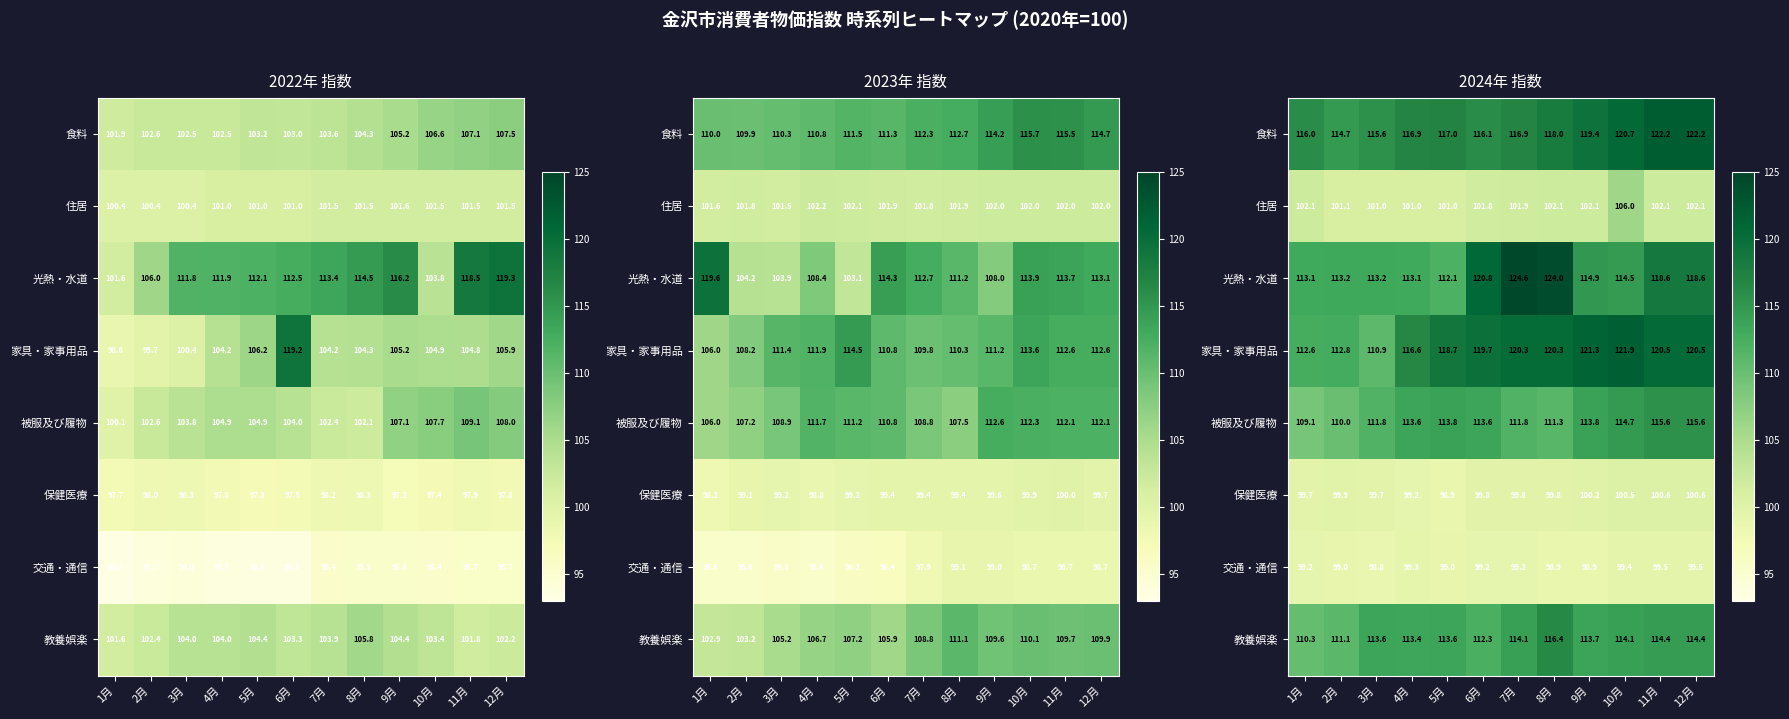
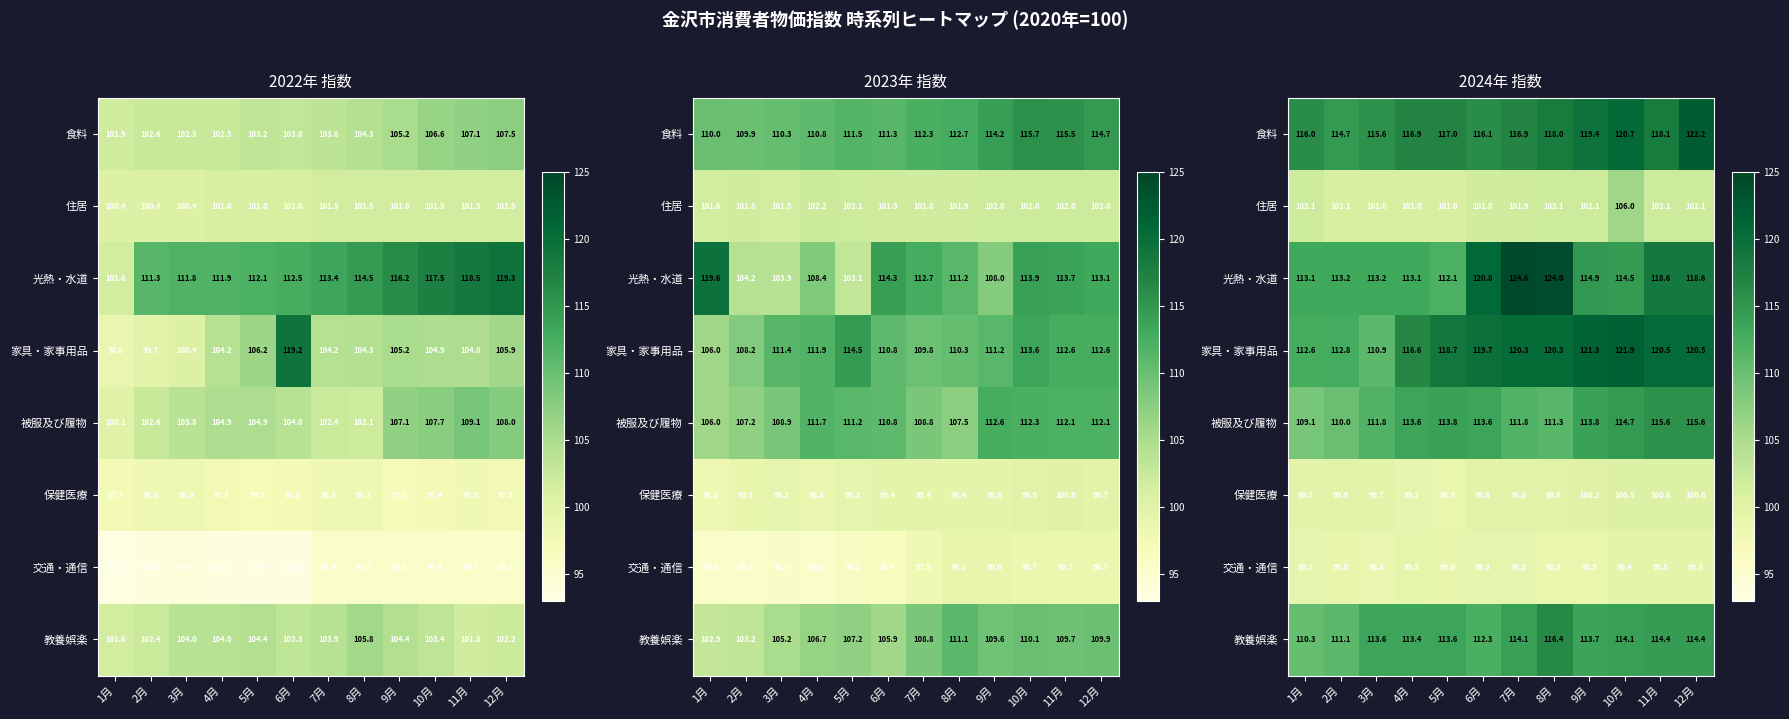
2022年 指数, 光熱・水道, 2月: 106.0 -> 111.3
2022年 指数, 光熱・水道, 10月: 103.8 -> 117.5
2024年 指数, 食料, 11月: 122.2 -> 118.1
